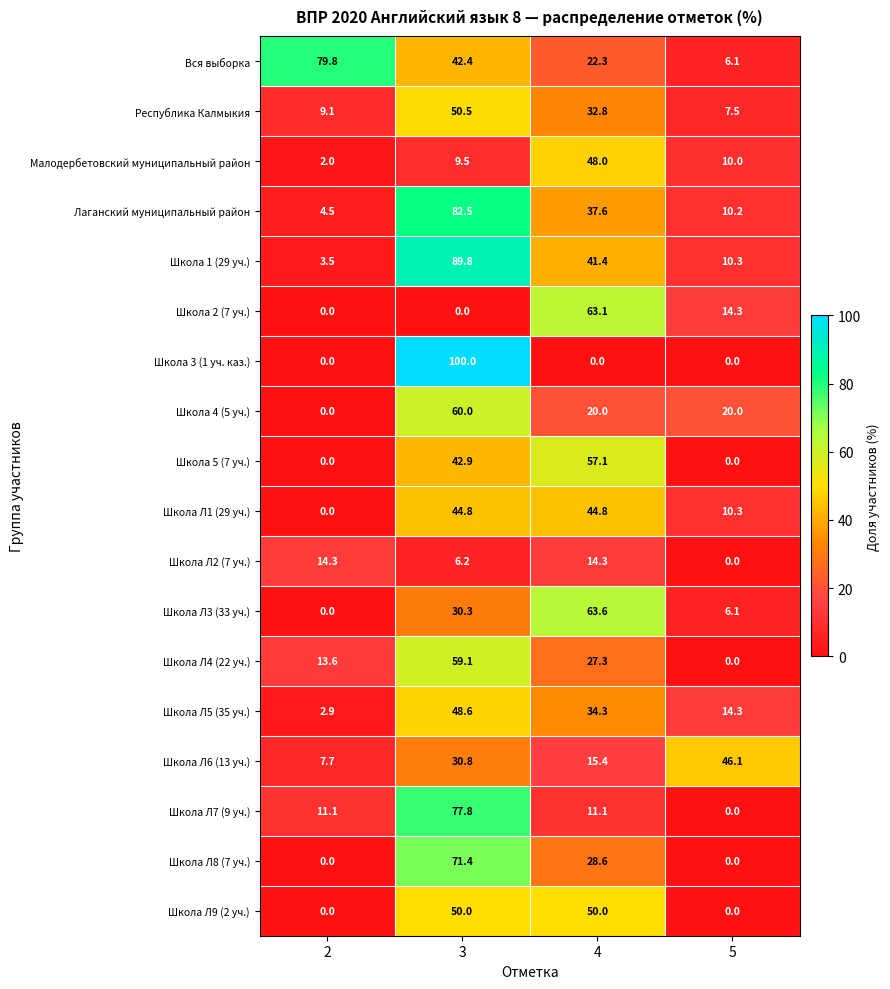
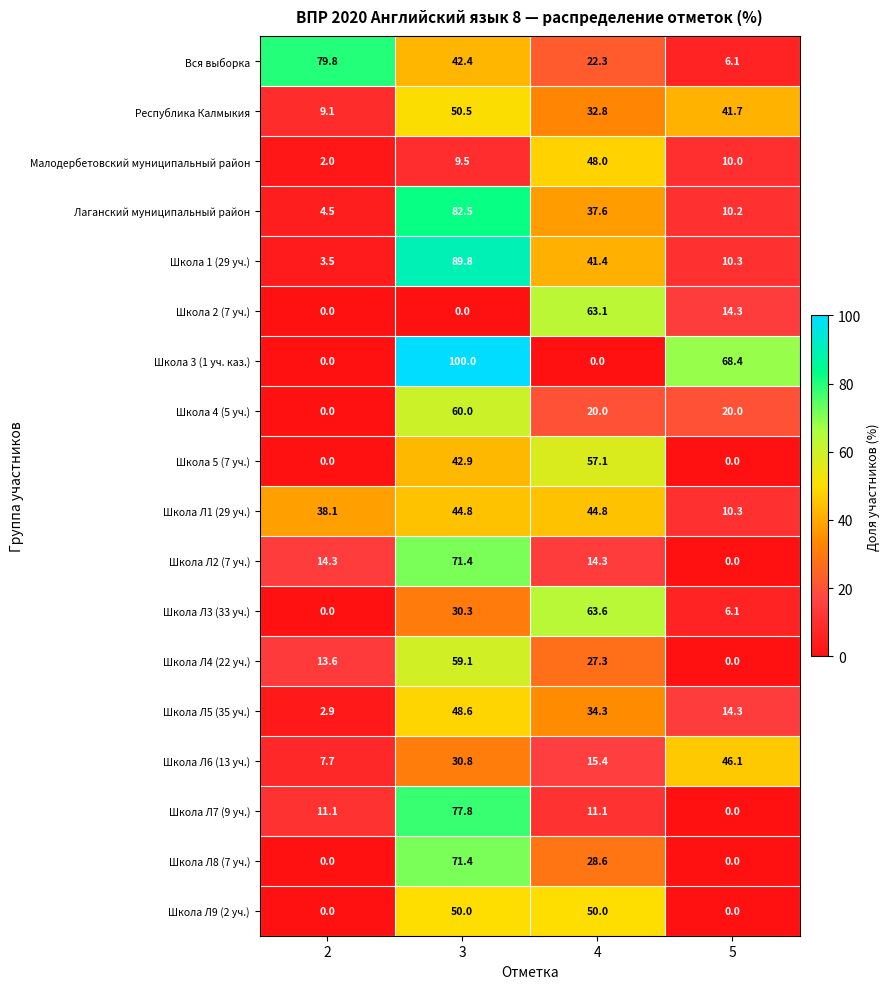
Республика Калмыкия, 5: 7.5 -> 41.7
Школа 3 (1 уч. каз.), 5: 0.0 -> 68.4
Школа Л1 (29 уч.), 2: 0.0 -> 38.1
Школа Л2 (7 уч.), 3: 6.2 -> 71.4
